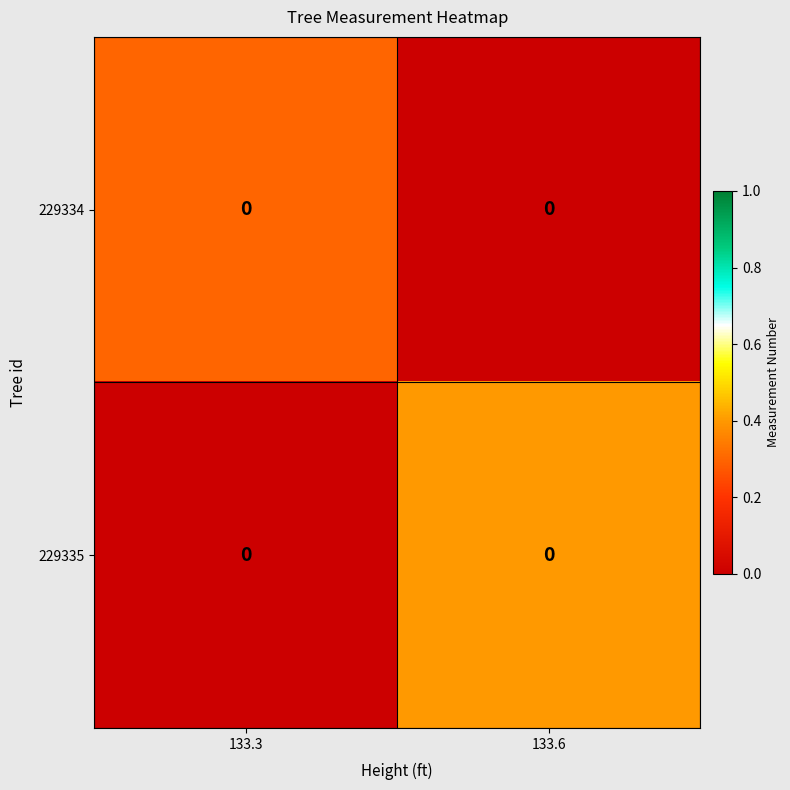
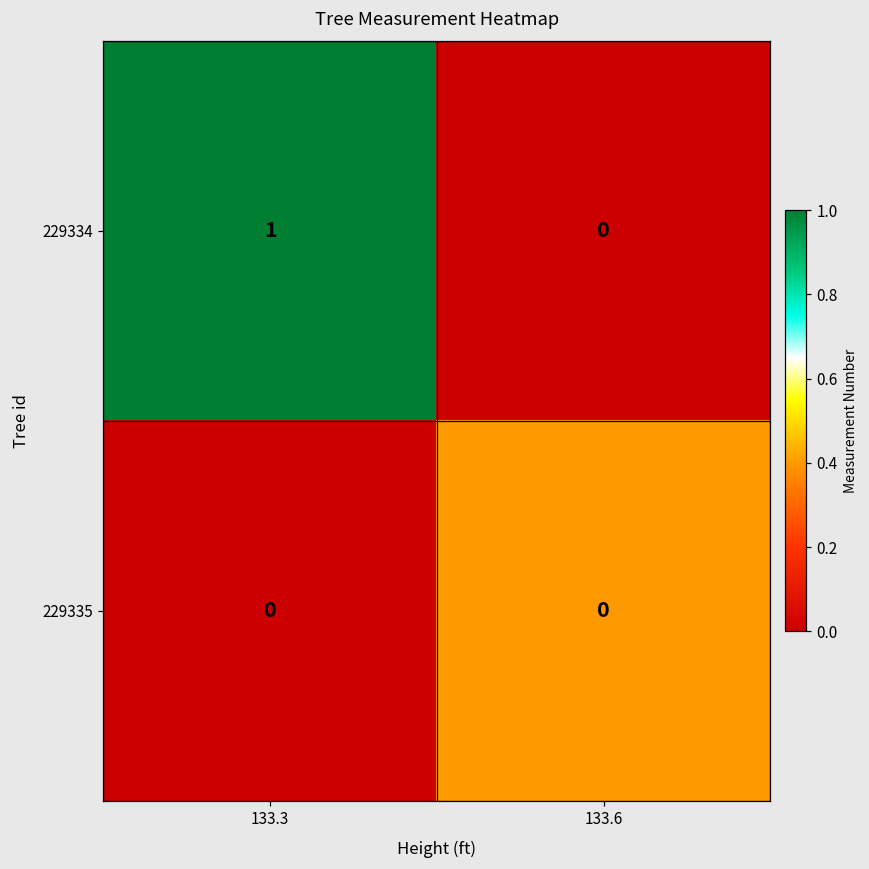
229334, 133.3: 0 -> 1
